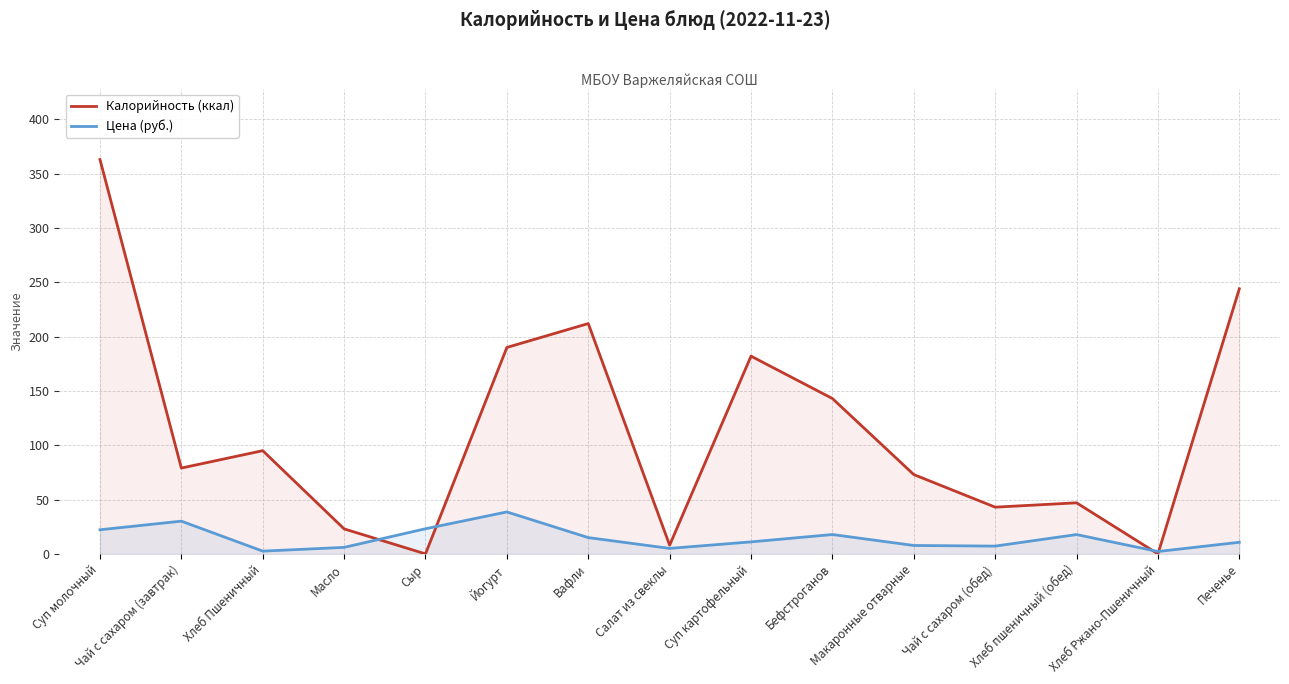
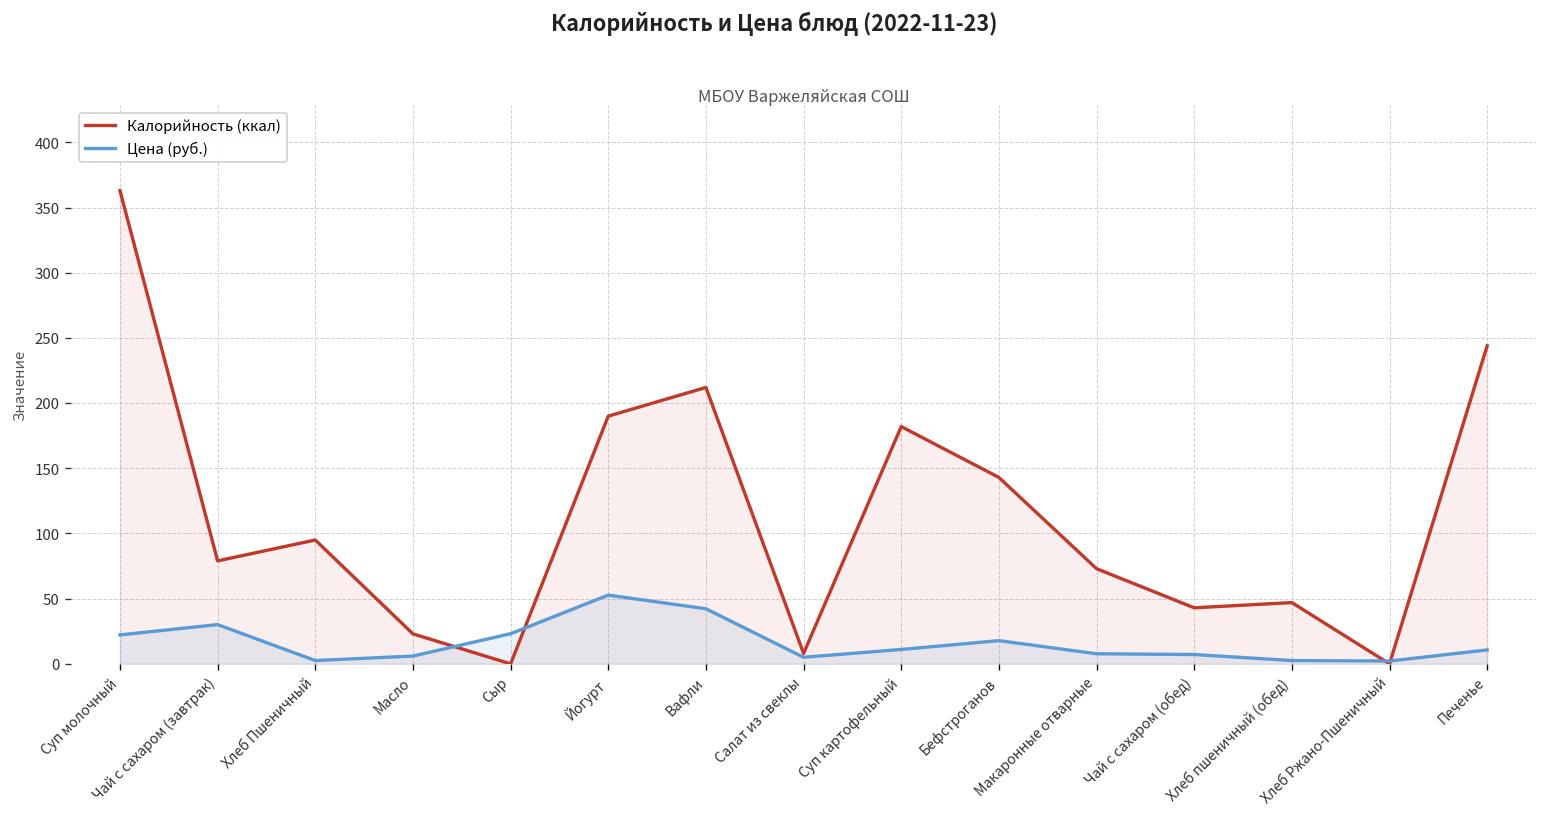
Цена (руб.), Йогурт: 39 -> 53
Цена (руб.), Вафли: 15 -> 42
Цена (руб.), Хлеб пшеничный (обед): 18 -> 3
